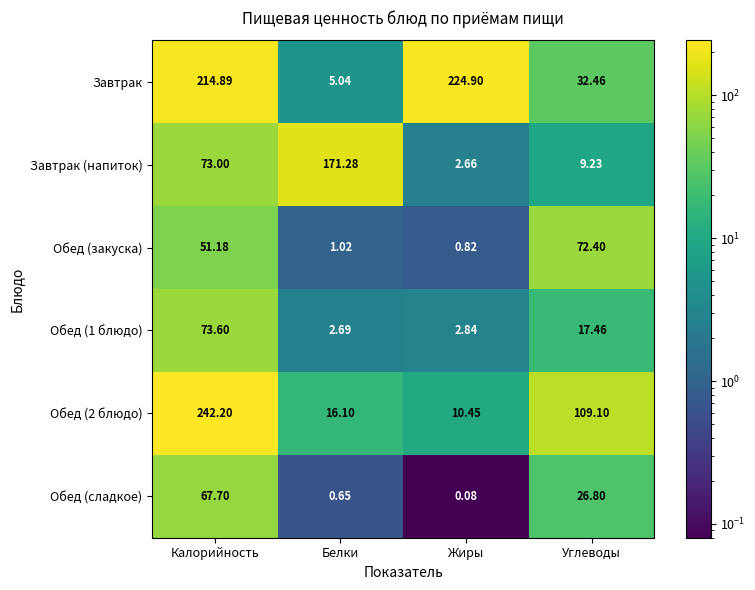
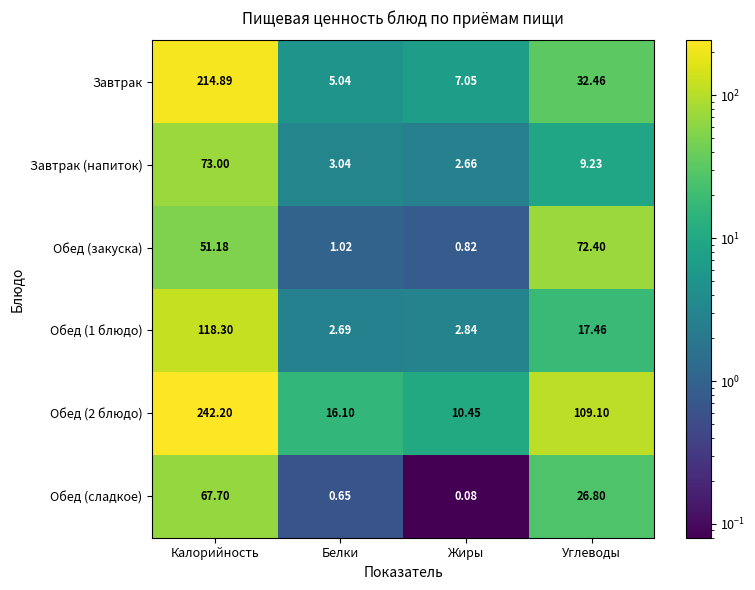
Завтрак, Жиры: 224.90 -> 7.05
Завтрак (напиток), Белки: 171.28 -> 3.04
Обед (1 блюдо), Калорийность: 73.60 -> 118.30
